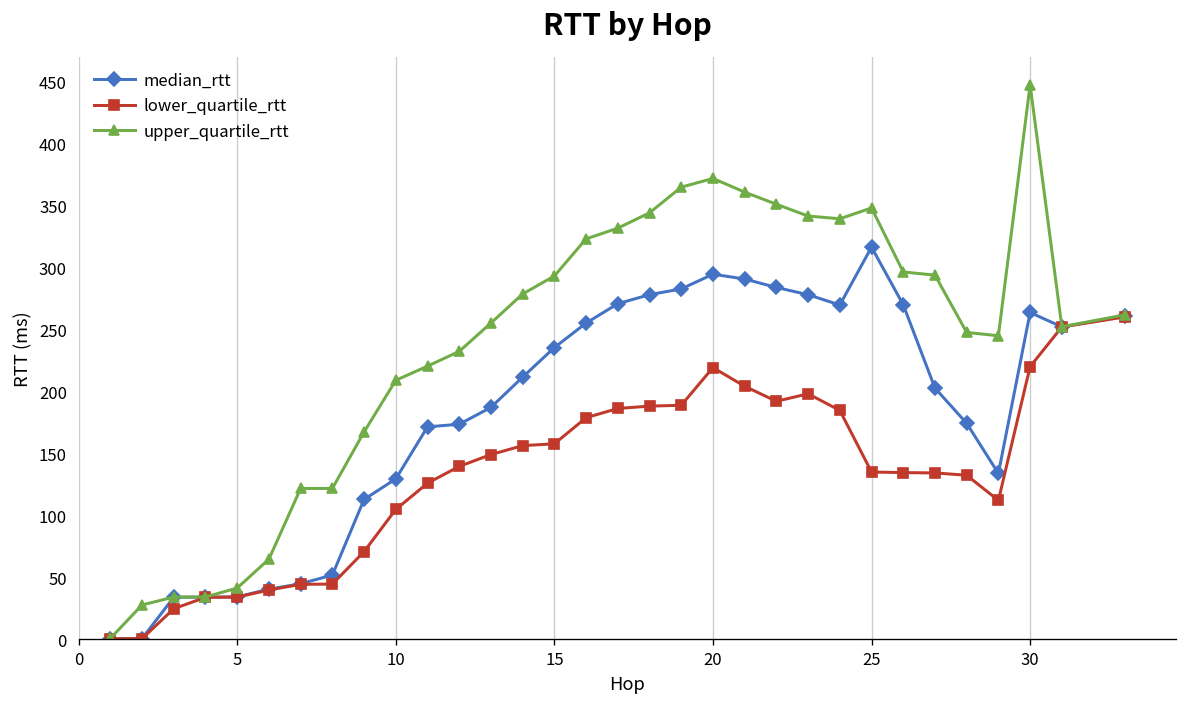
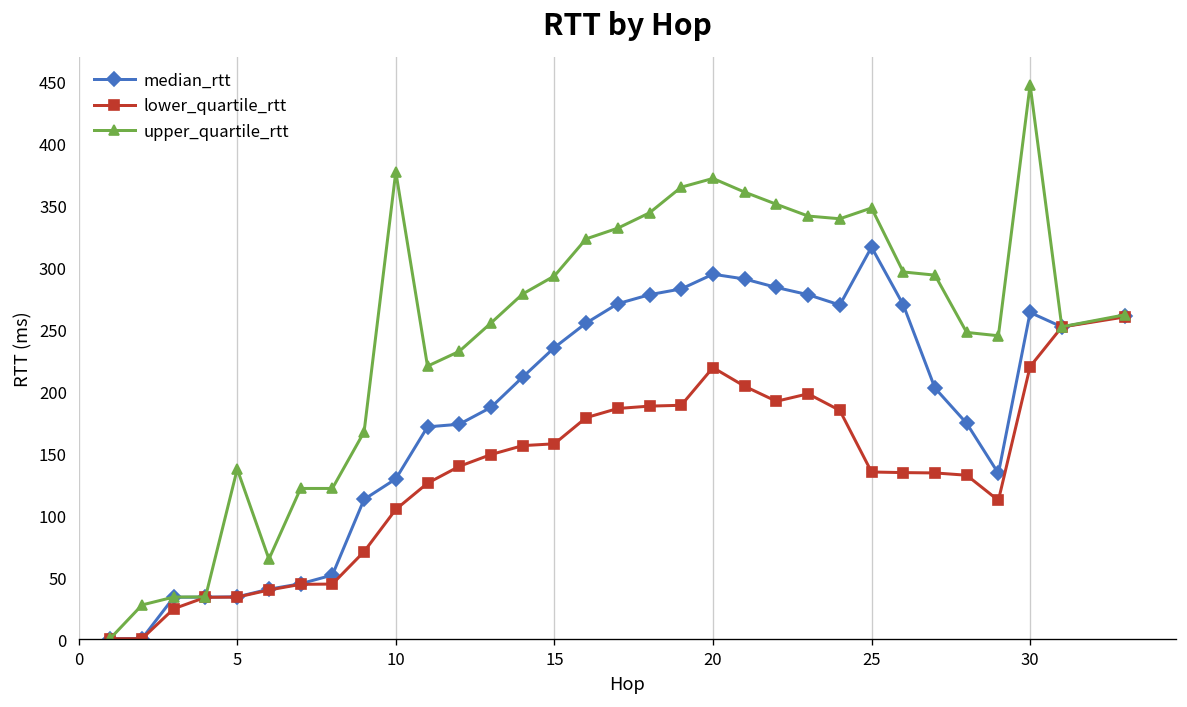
upper_quartile_rtt, 5: 41 -> 137
upper_quartile_rtt, 10: 209 -> 377
